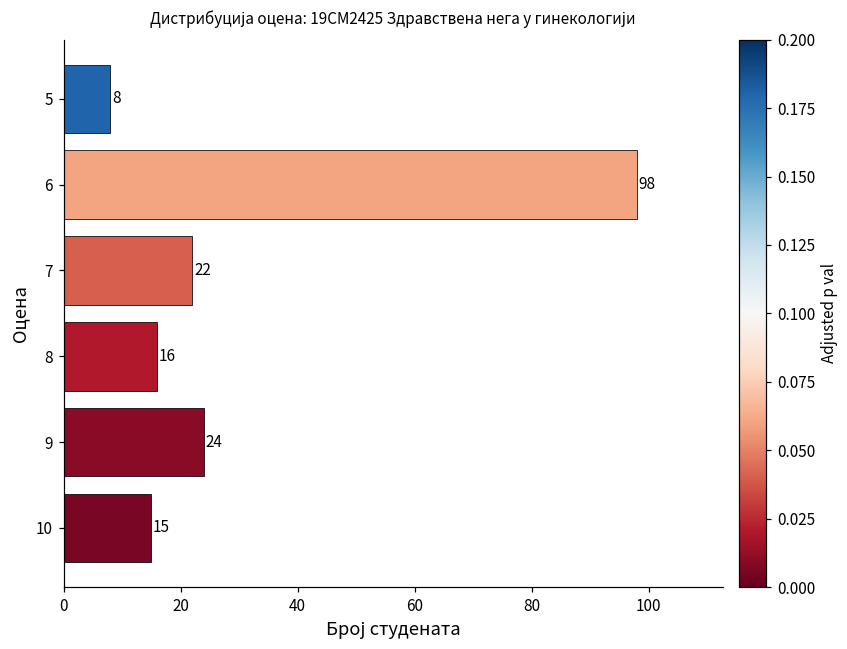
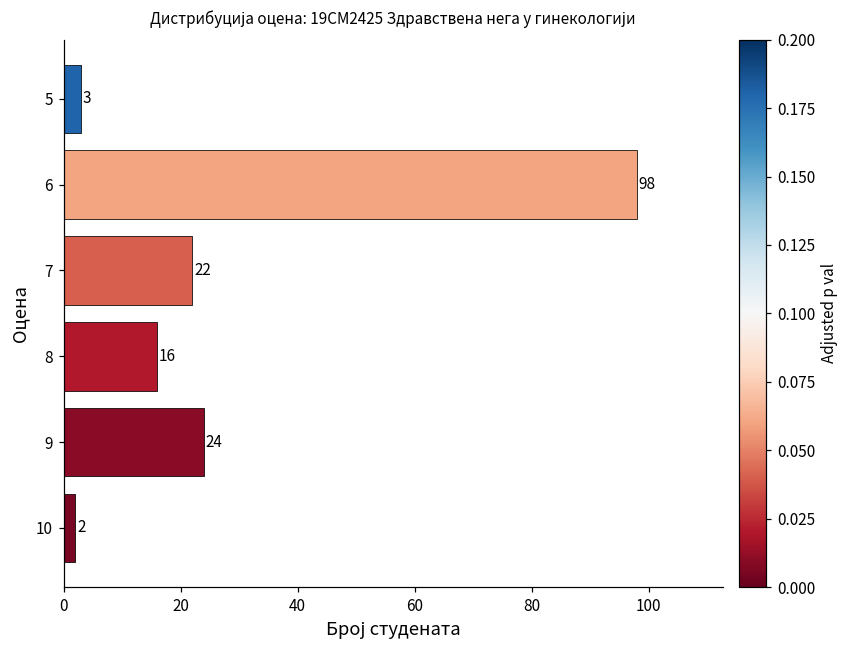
5: 8 -> 3
10: 15 -> 2
